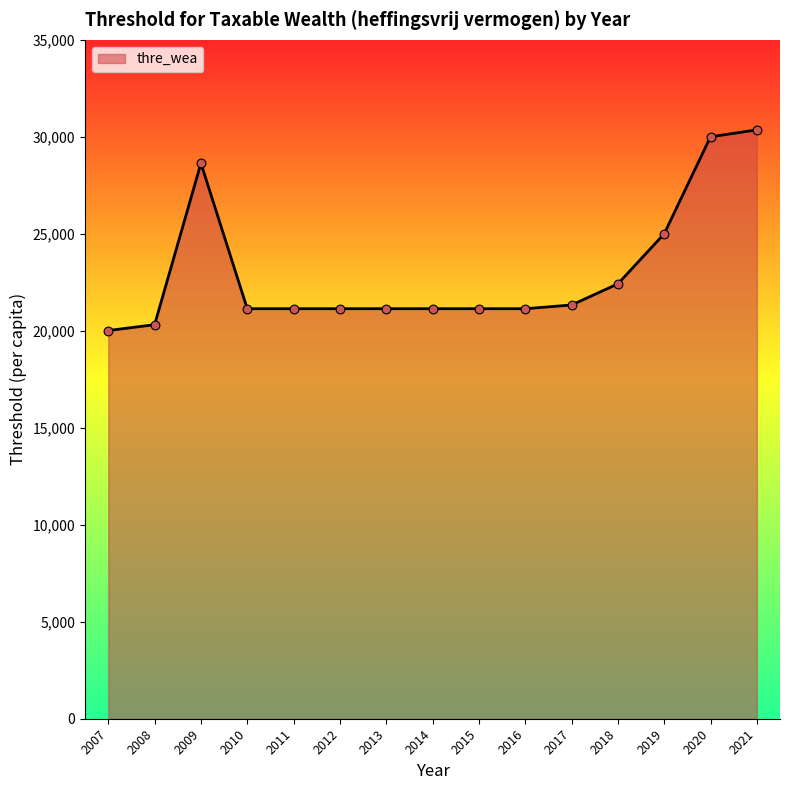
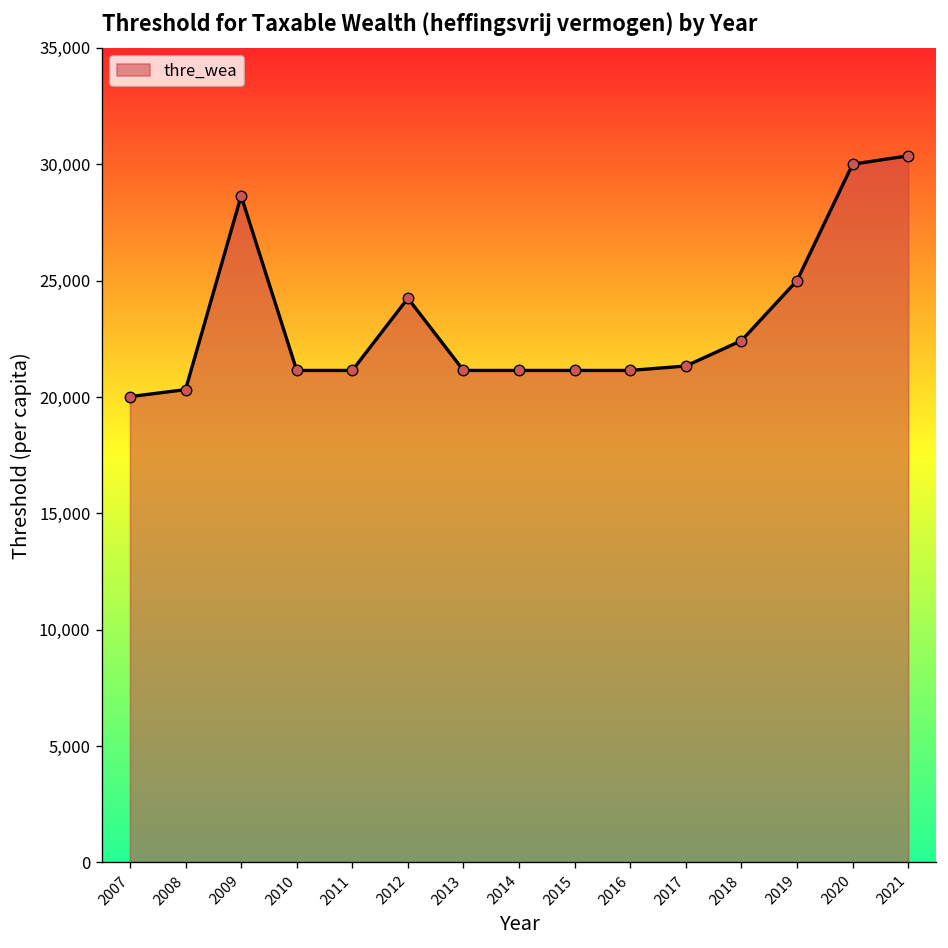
2012: 21,100 -> 24,200
